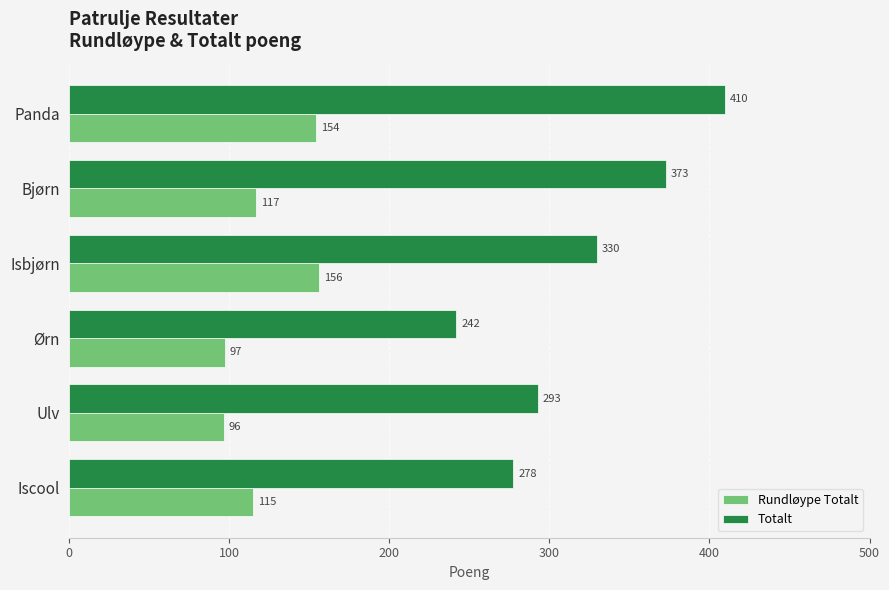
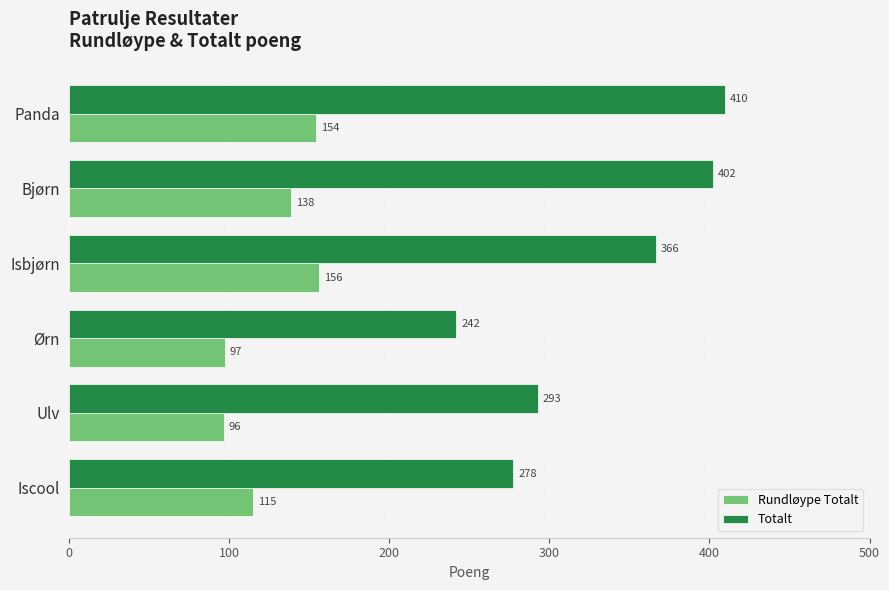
Totalt, Bjørn: 373 -> 402
Rundløype Totalt, Bjørn: 117 -> 138
Totalt, Isbjørn: 330 -> 366
